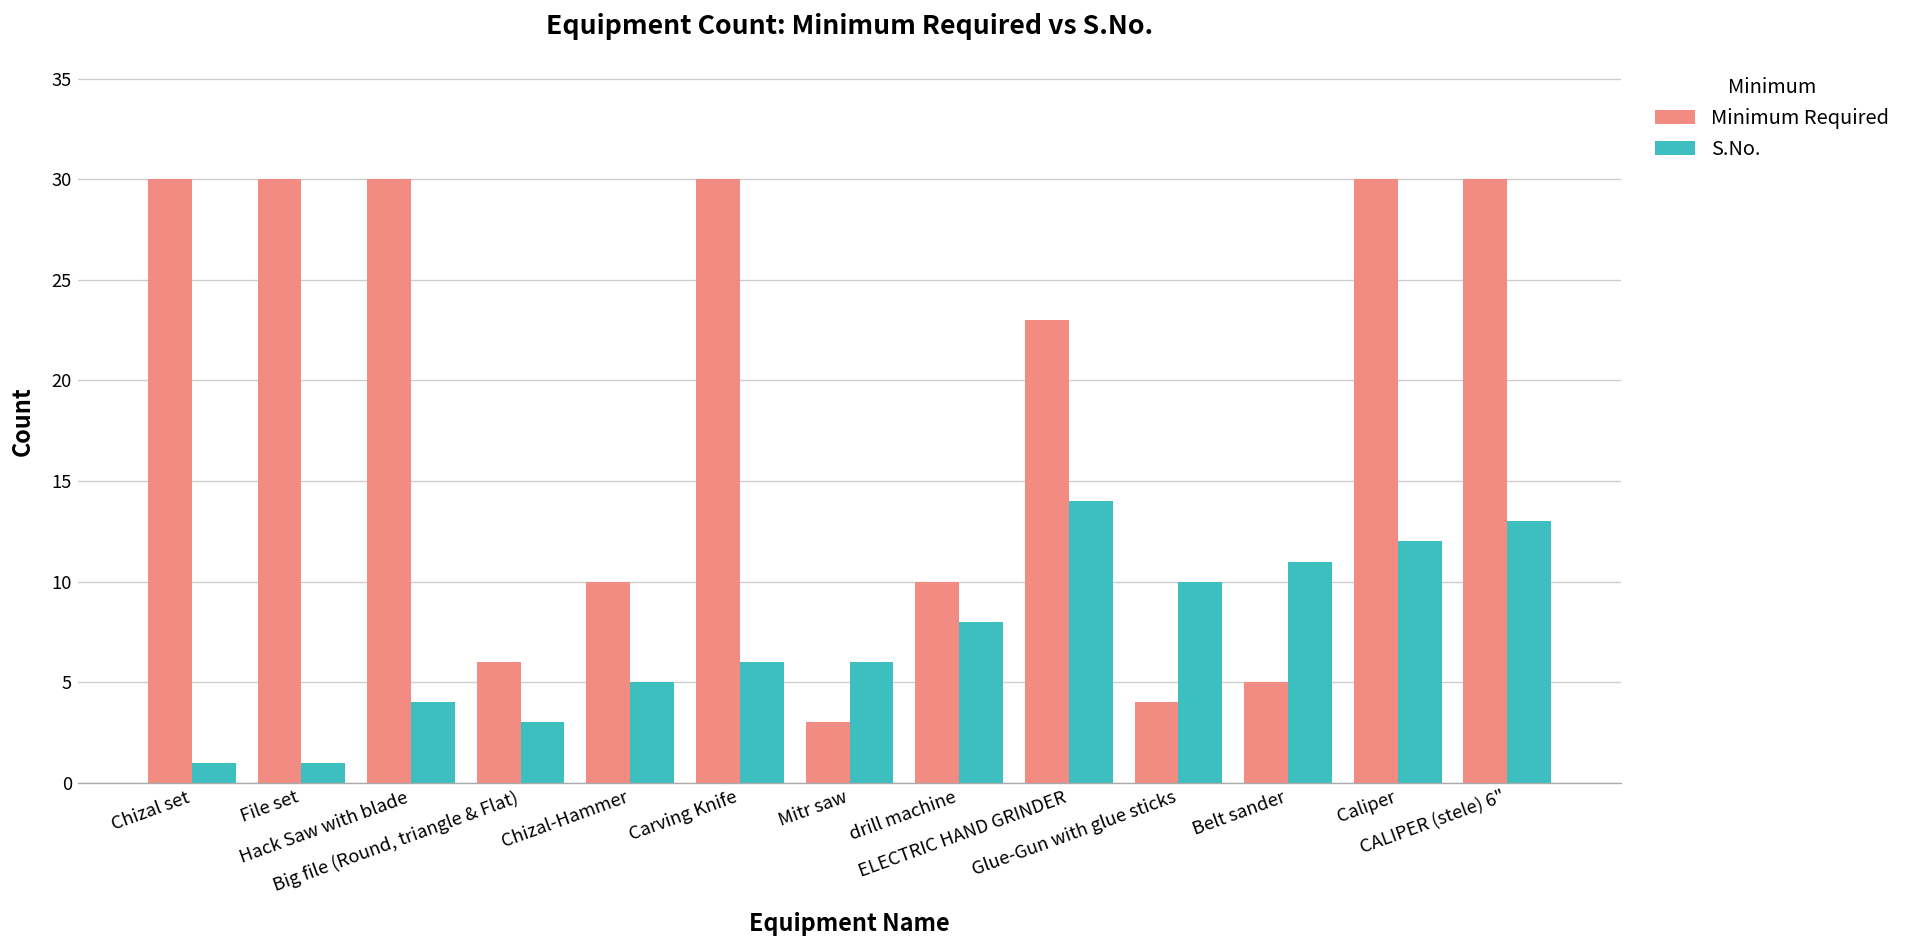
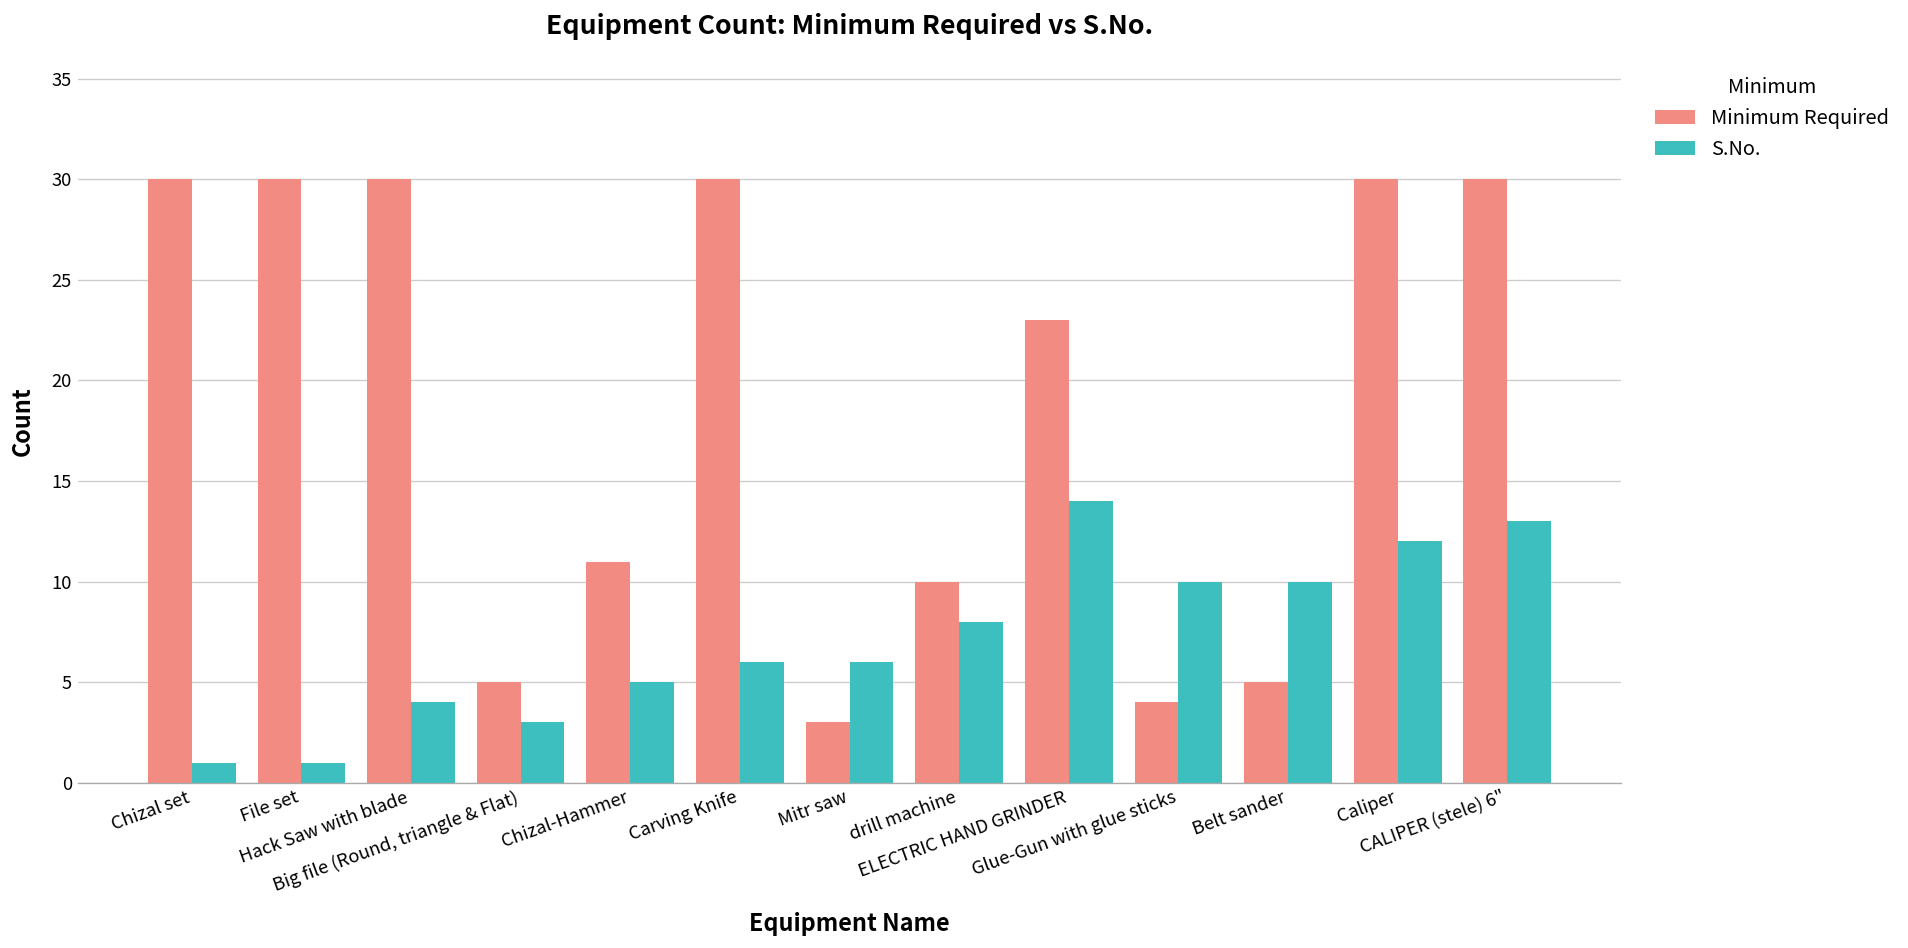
Minimum Required, Big file (Round, triangle & Flat): 6 -> 5
Minimum Required, Chizal-Hammer: 10 -> 11
S.No., Belt sander: 11 -> 10
